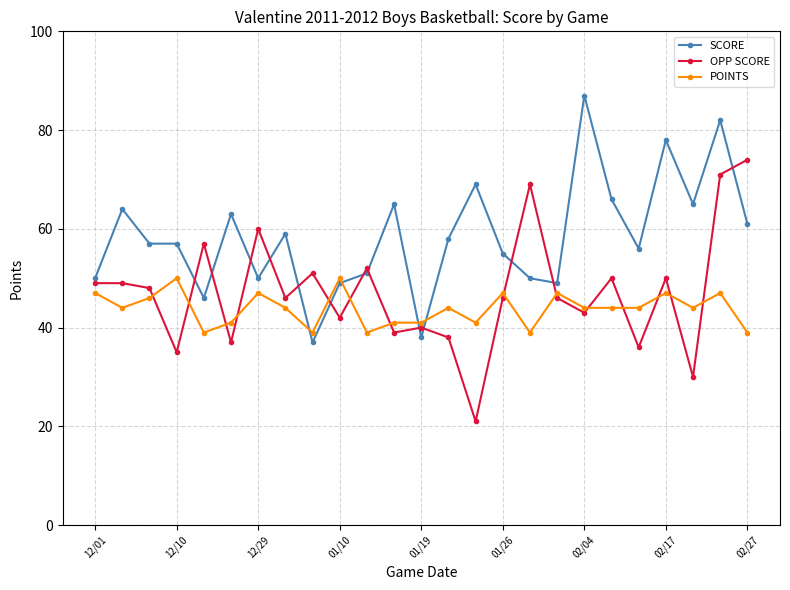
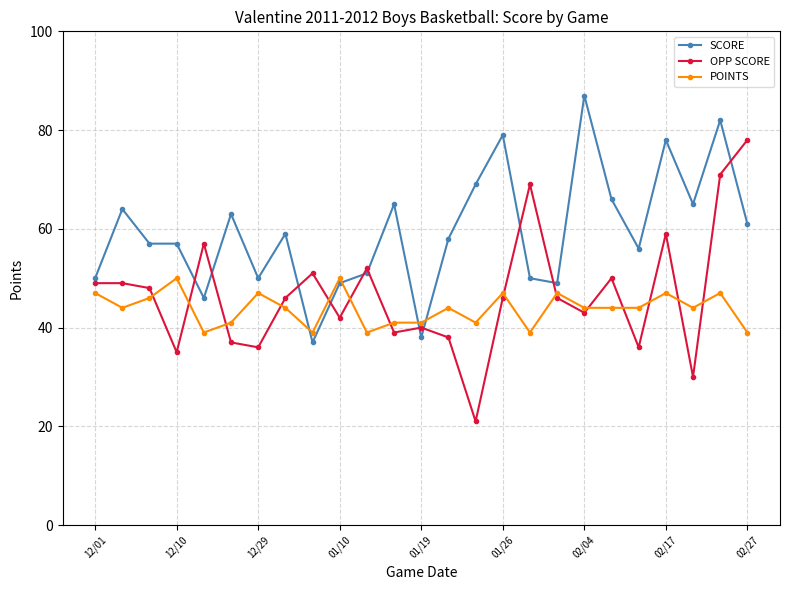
OPP SCORE, 12/29: 60 -> 36
SCORE, 01/26: 55 -> 79
OPP SCORE, 02/17: 50 -> 59
OPP SCORE, 02/27: 74 -> 78
